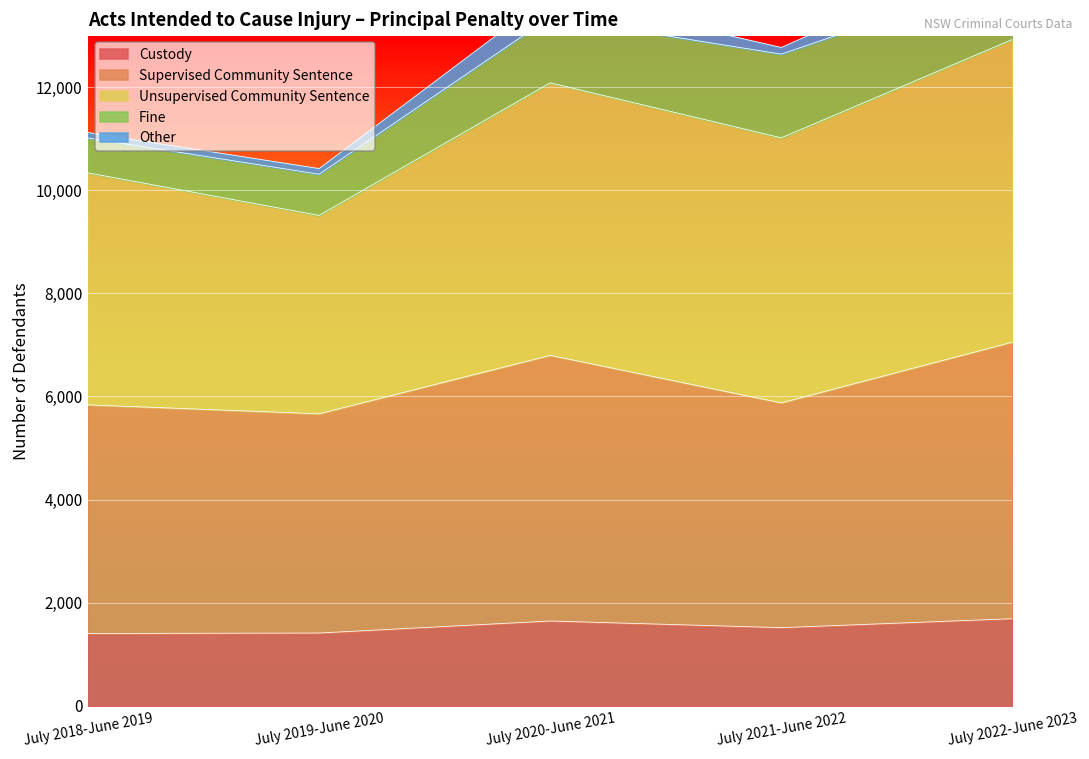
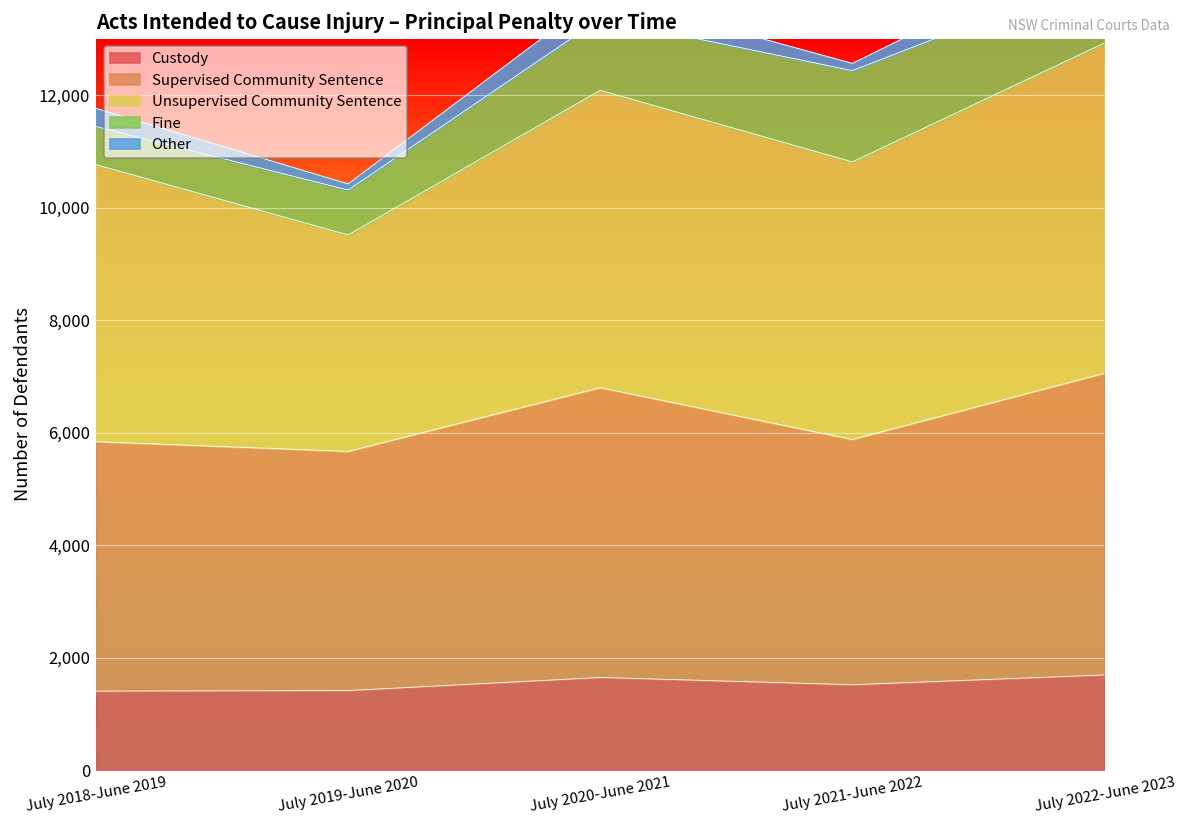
Unsupervised Community Sentence, July 2018-June 2019: 4,500 -> 4,900
Other, July 2018-June 2019: 100 -> 300
Unsupervised Community Sentence, July 2021-June 2022: 5,100 -> 4,900
